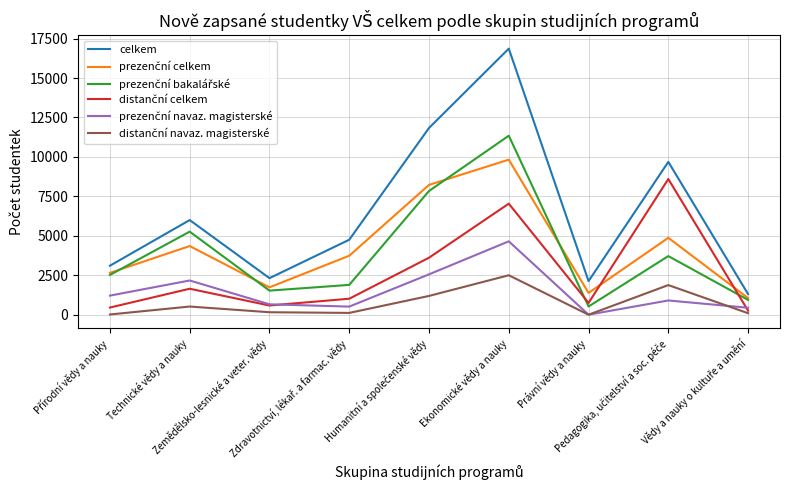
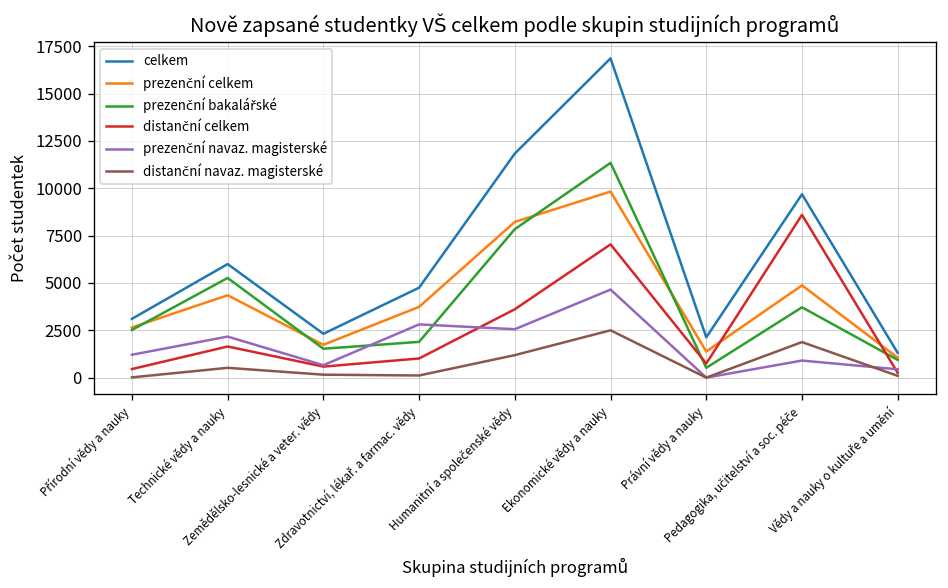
prezenční navaz. magisterské, Zdravotnictví, lékař. a farmac. vědy: 500 -> 2800
